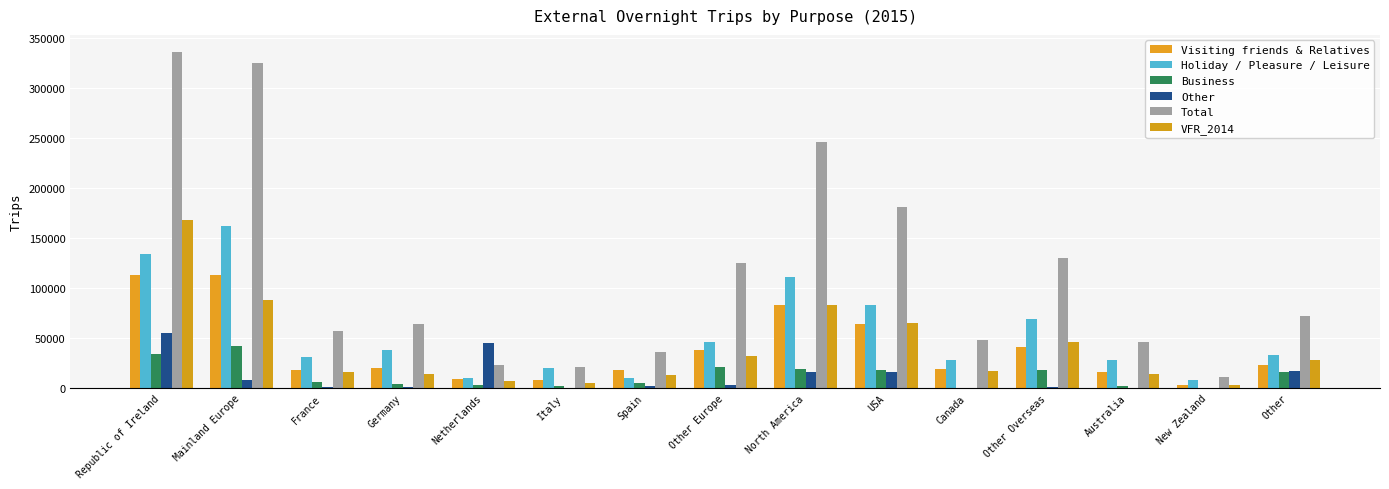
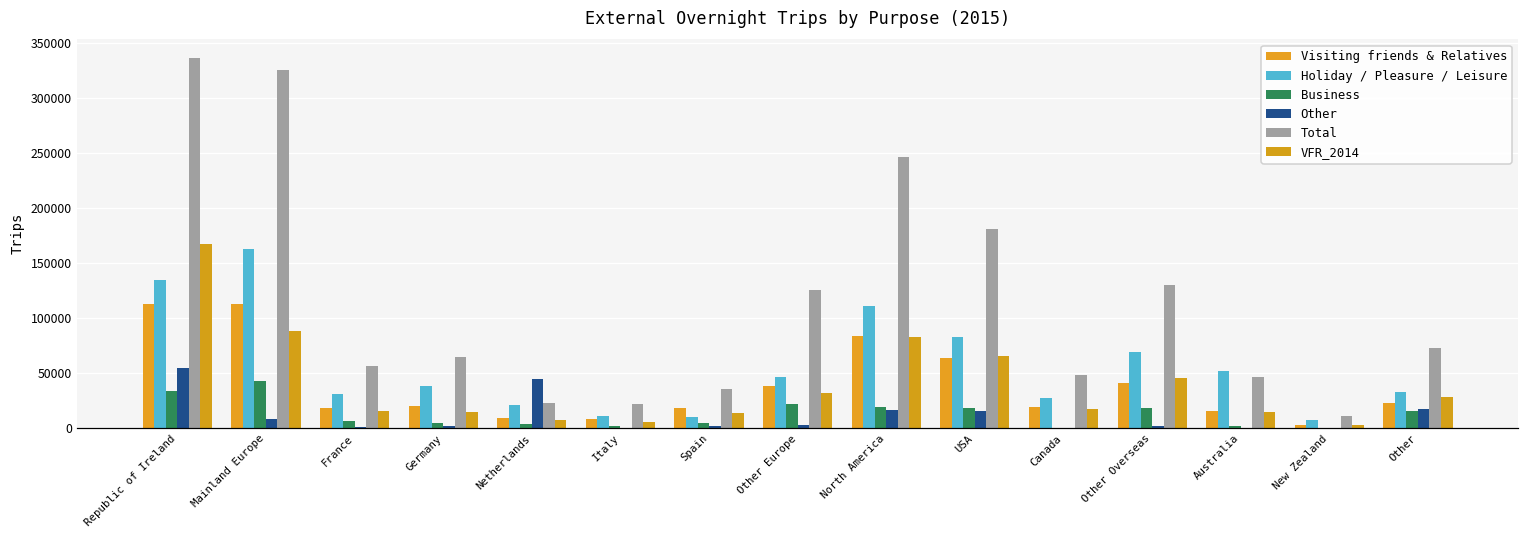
Holiday / Pleasure / Leisure, Netherlands: 10000 -> 20000
Holiday / Pleasure / Leisure, Italy: 20000 -> 10000
Holiday / Pleasure / Leisure, Australia: 30000 -> 50000
